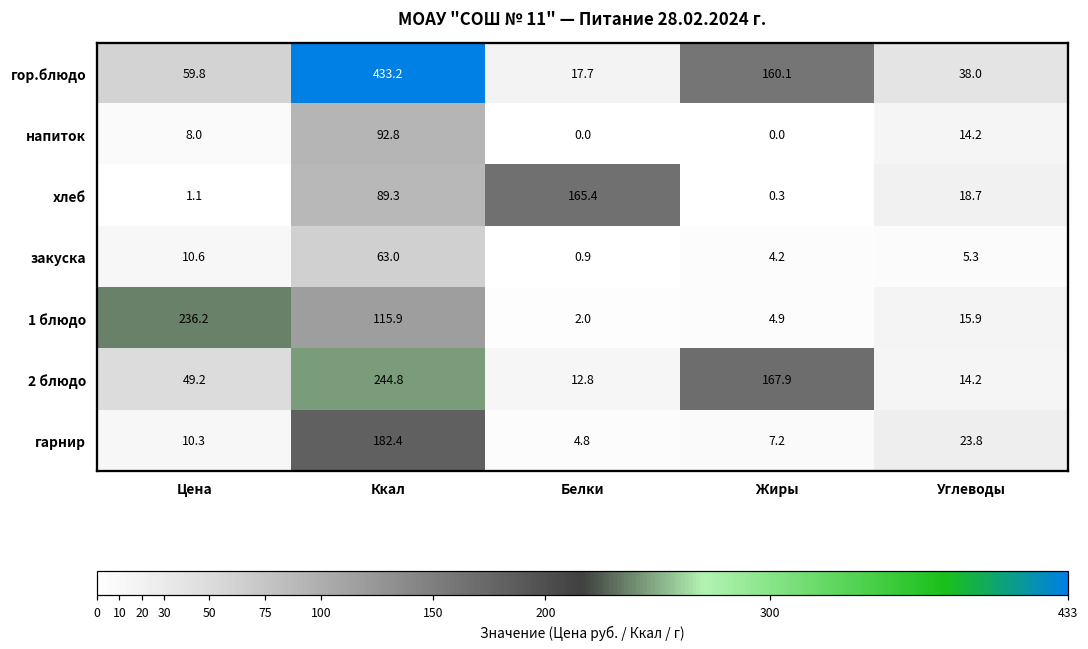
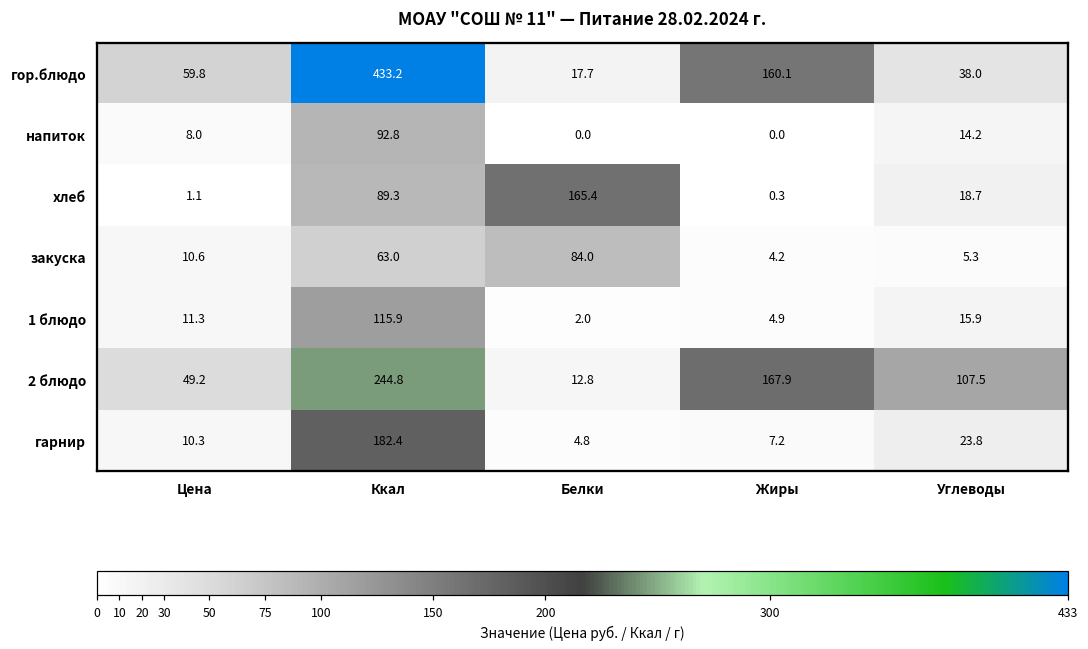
закуска, Белки: 0.9 -> 84.0
1 блюдо, Цена: 236.2 -> 11.3
2 блюдо, Углеводы: 14.2 -> 107.5
